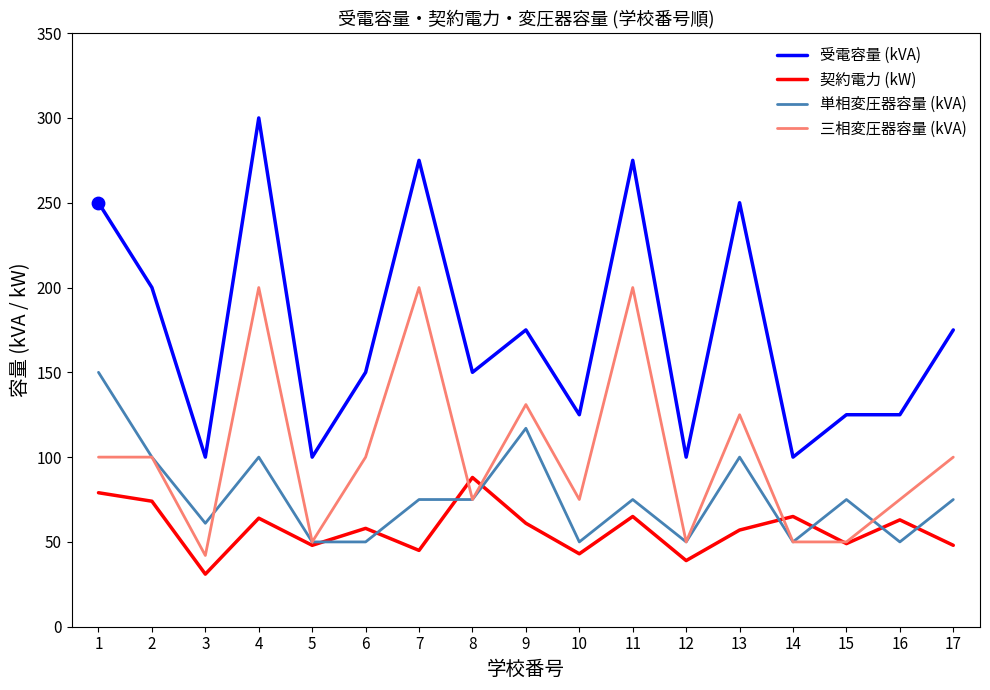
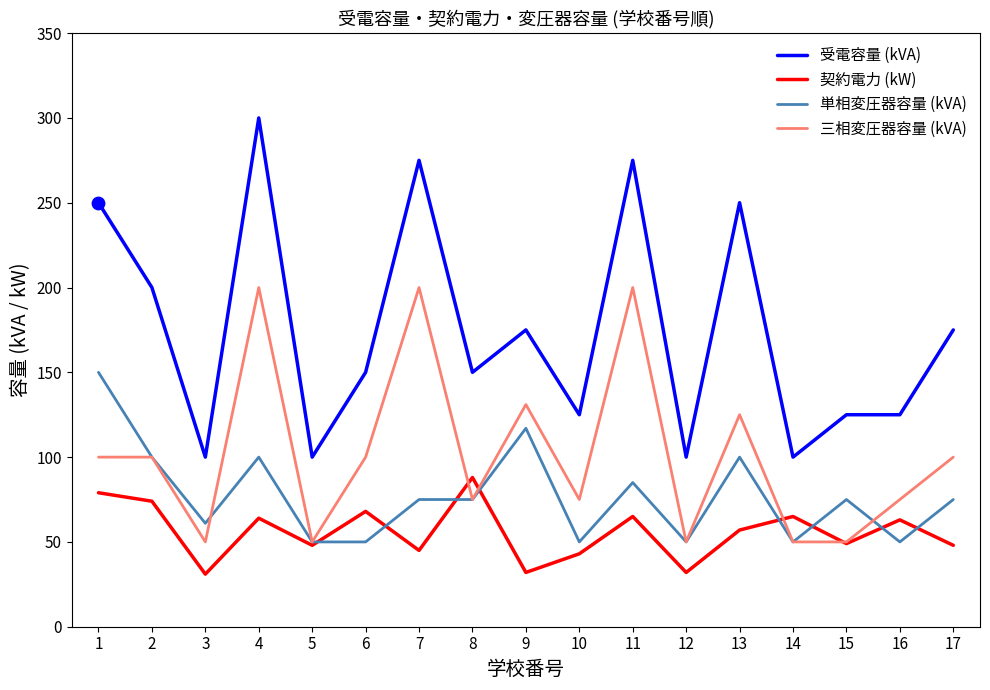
三相変圧器容量 (kVA), 3: 42 -> 50
契約電力 (kW), 6: 58 -> 68
契約電力 (kW), 9: 61 -> 32
単相変圧器容量 (kVA), 11: 75 -> 85
契約電力 (kW), 12: 39 -> 32
